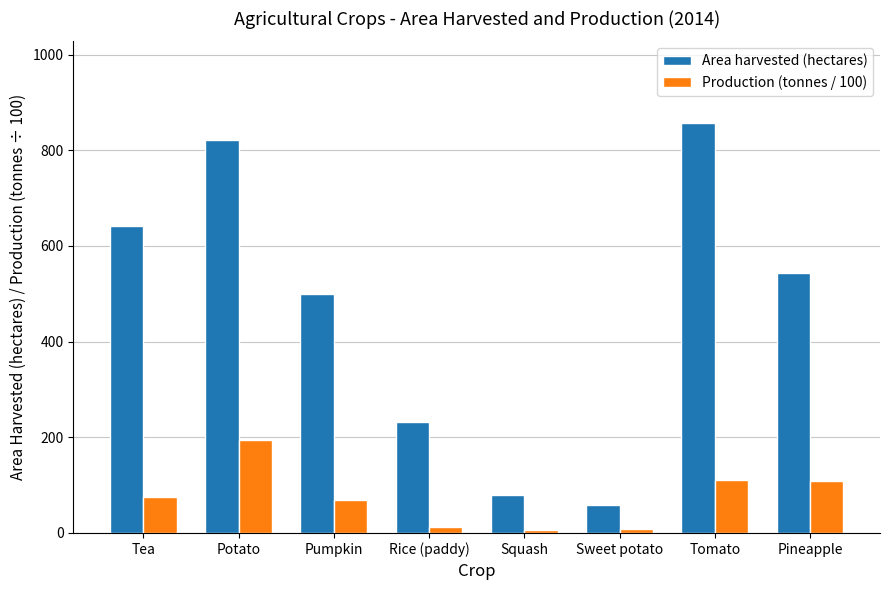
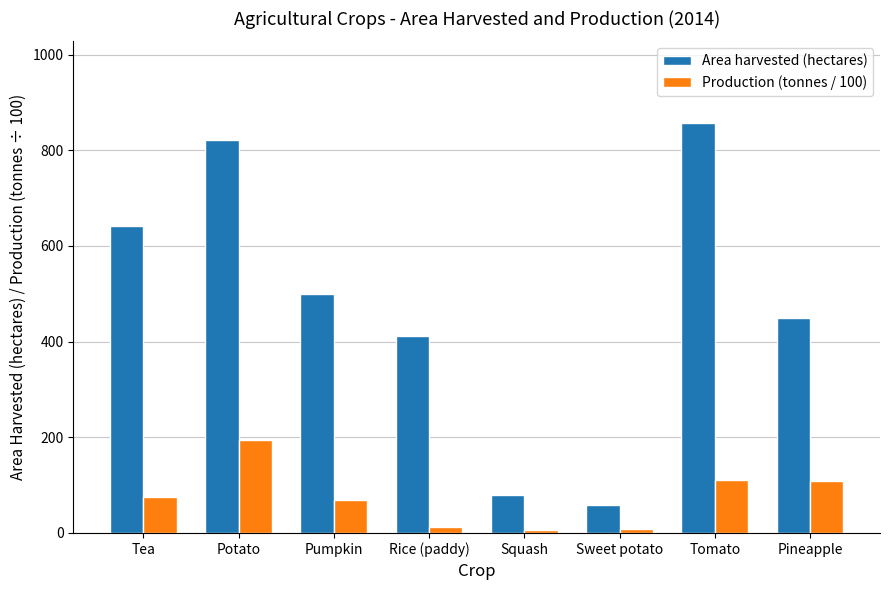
Area harvested (hectares), Rice (paddy): 230 -> 410
Area harvested (hectares), Pineapple: 540 -> 450
